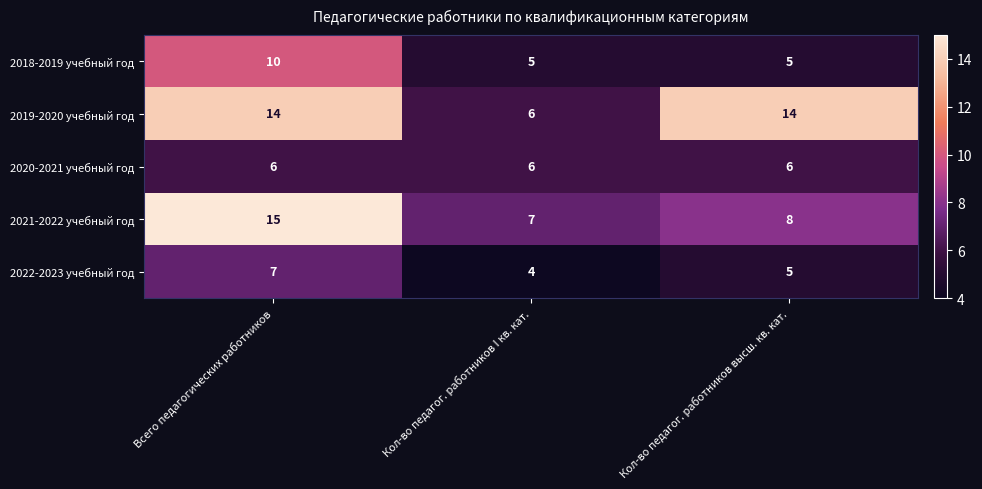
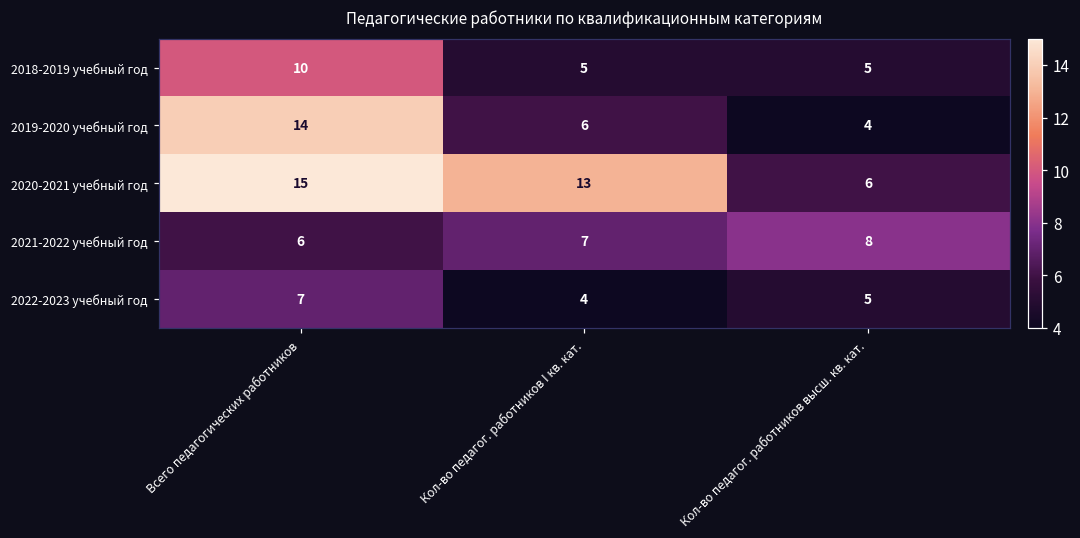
2019-2020 учебный год, Кол-во педагог. работников высш. кв. кат.: 14 -> 4
2020-2021 учебный год, Всего педагогических работников: 6 -> 15
2020-2021 учебный год, Кол-во педагог. работников I кв. кат.: 6 -> 13
2021-2022 учебный год, Всего педагогических работников: 15 -> 6
